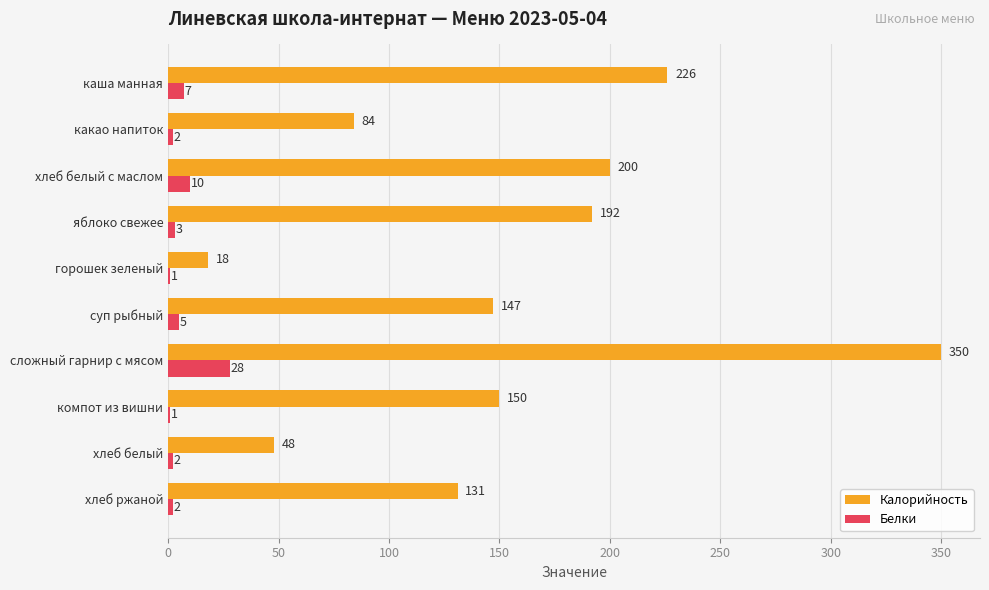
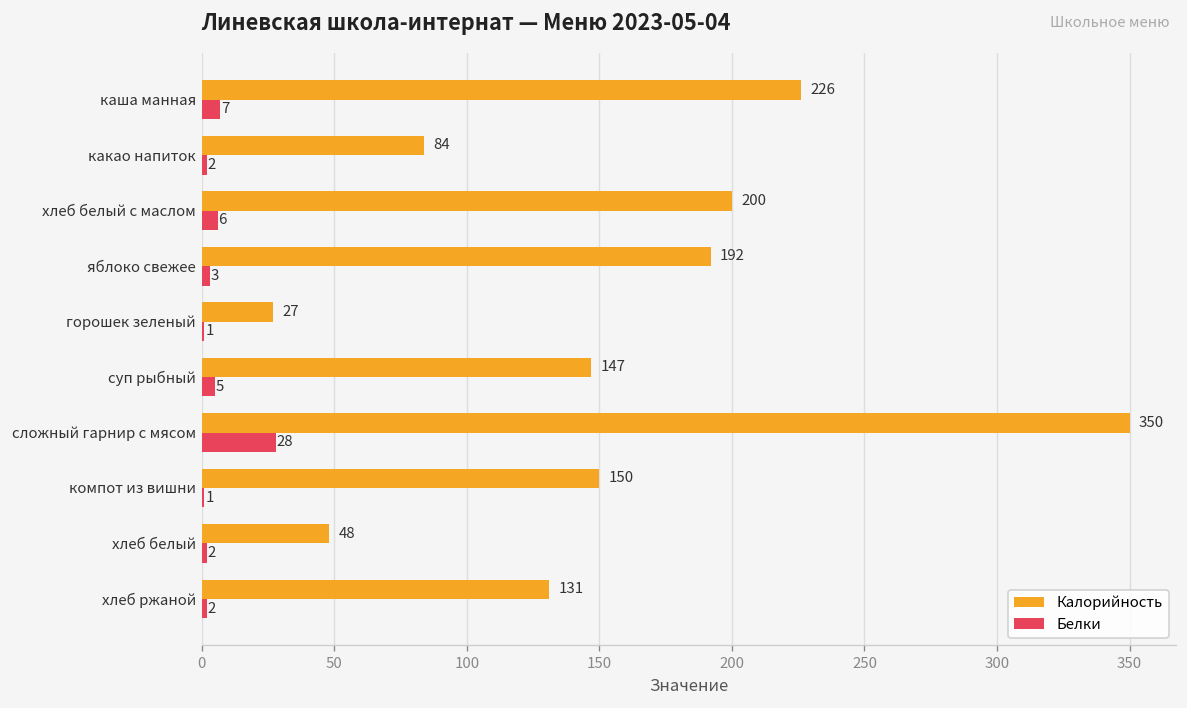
Белки, хлеб белый с маслом: 10 -> 6
Калорийность, горошек зеленый: 18 -> 27
